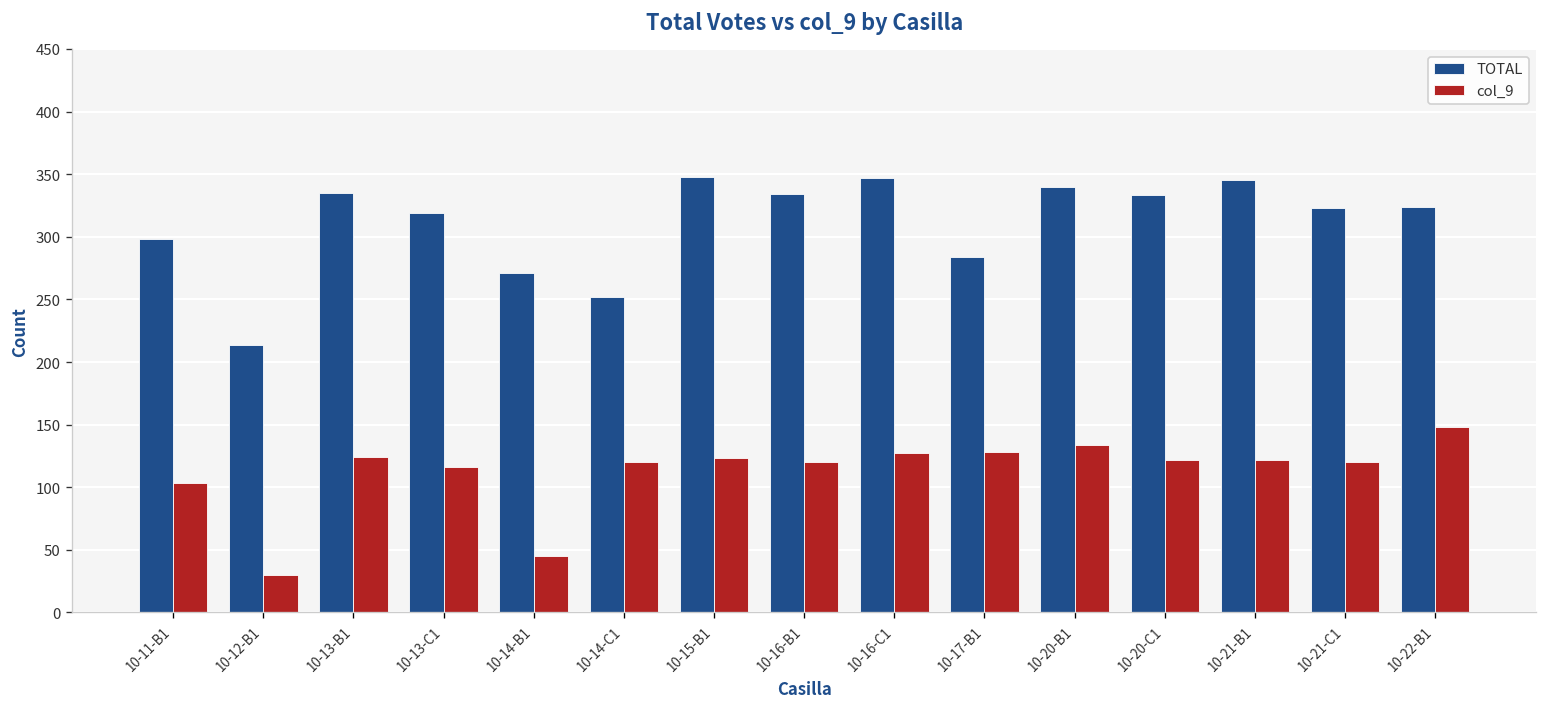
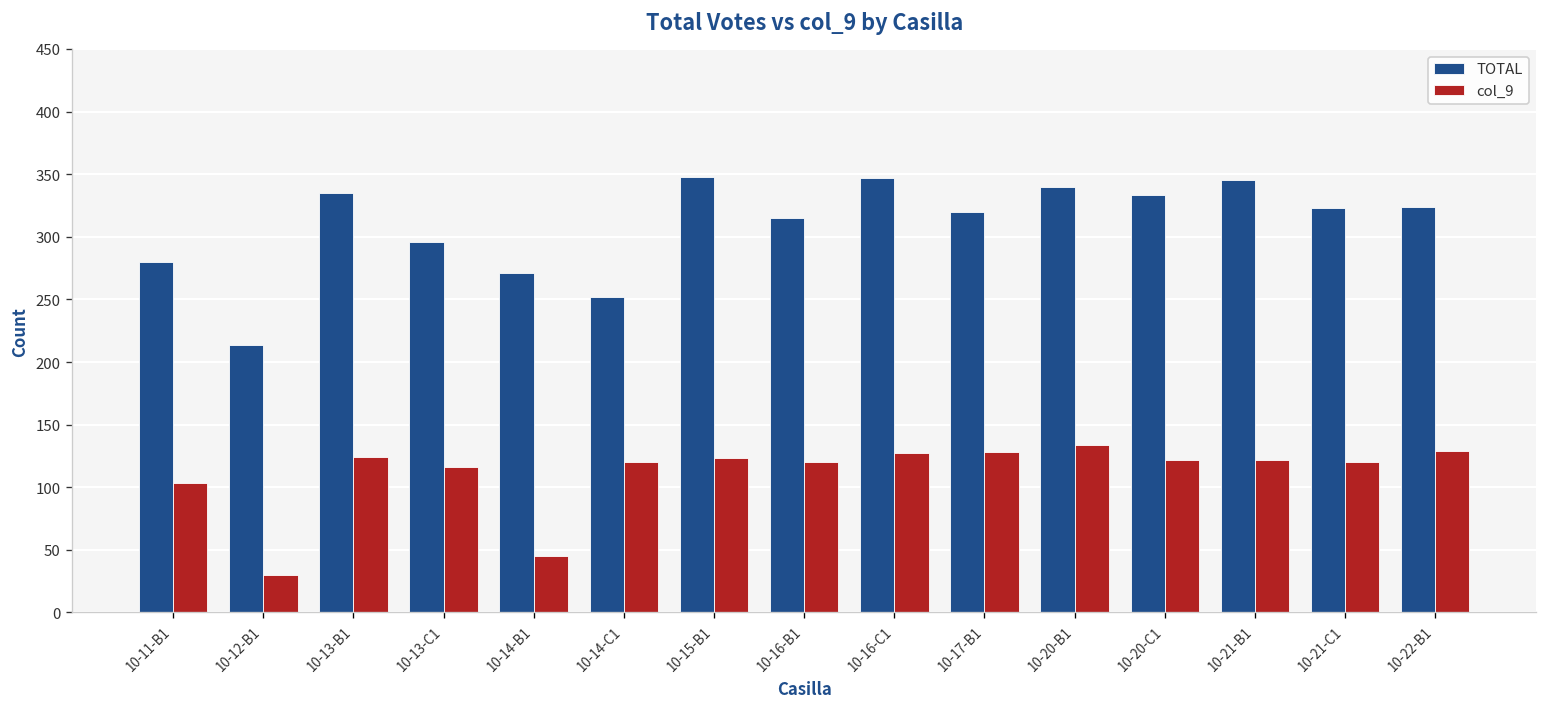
TOTAL, 10-11-B1: 298 -> 280
TOTAL, 10-13-C1: 319 -> 296
TOTAL, 10-16-B1: 334 -> 315
TOTAL, 10-17-B1: 284 -> 320
col_9, 10-22-B1: 148 -> 129
